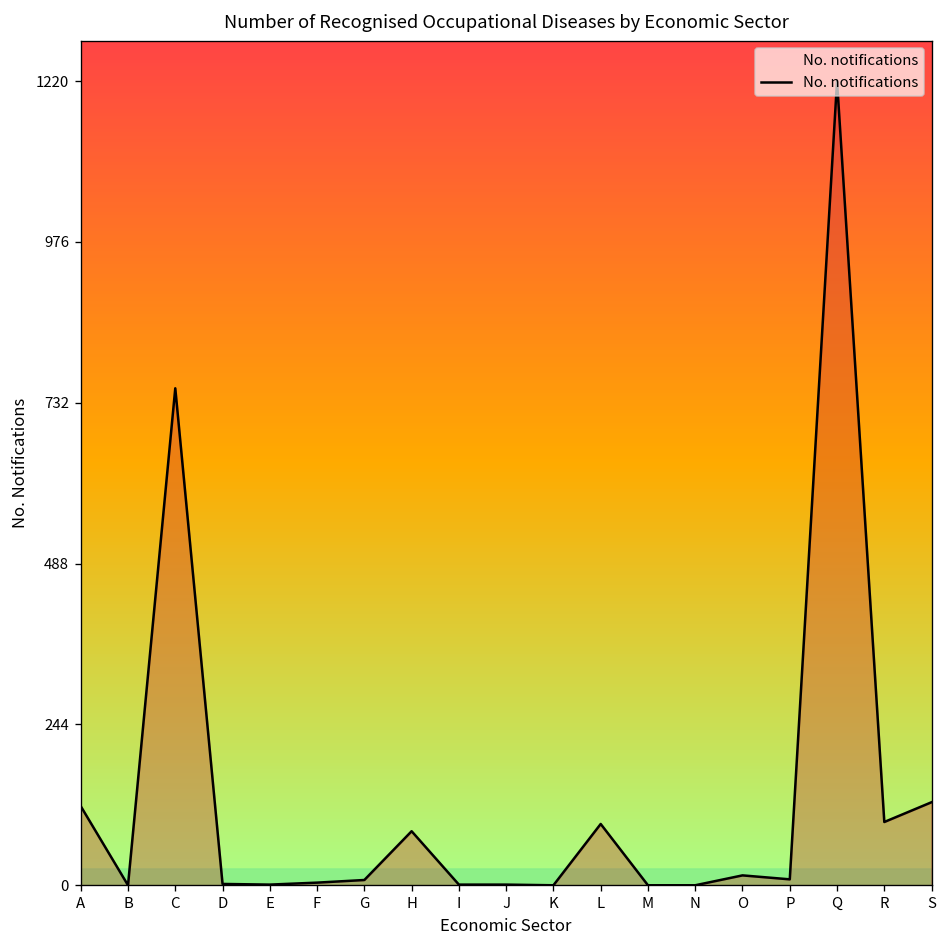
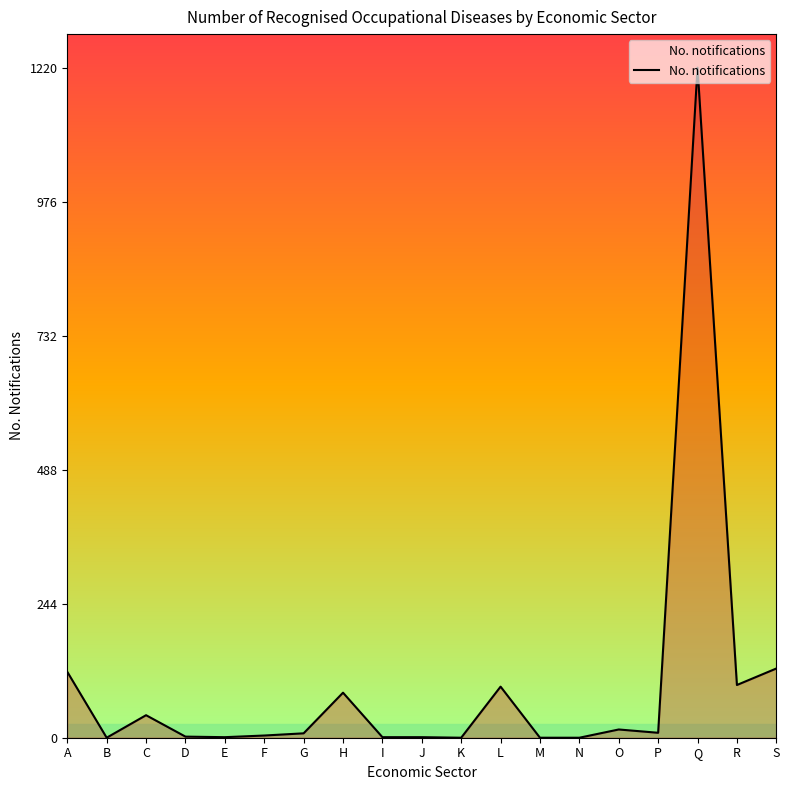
C: 750 -> 40
